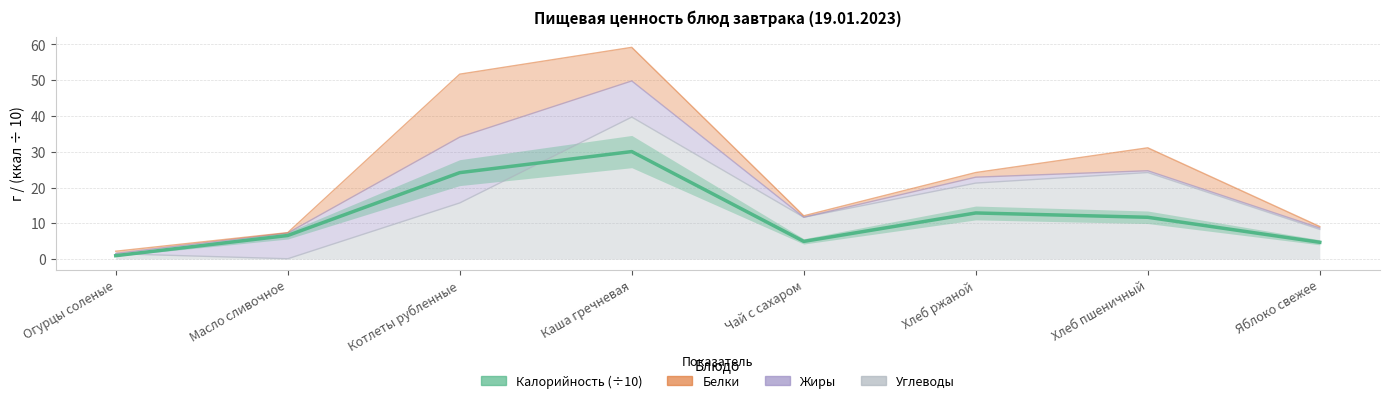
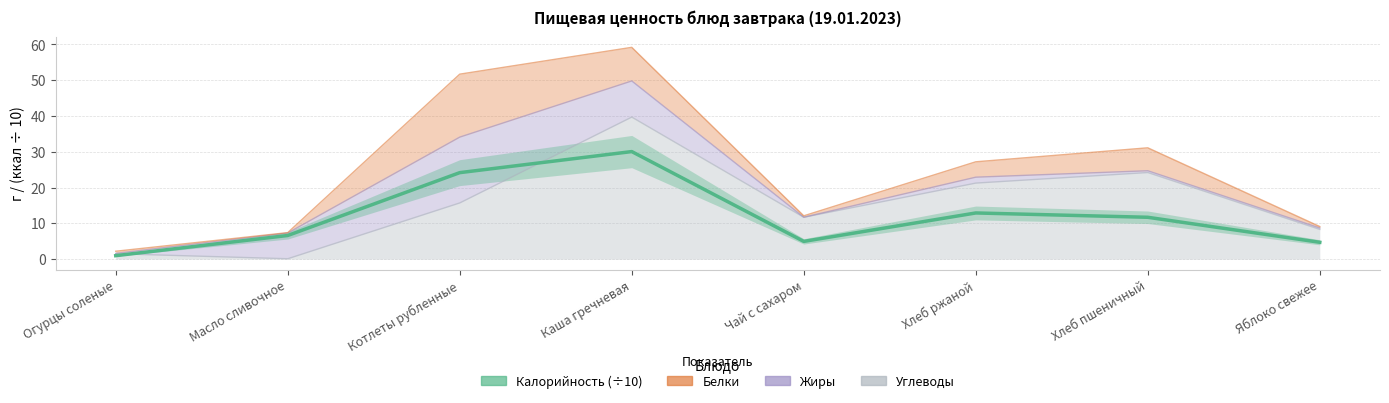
Белки, Хлеб ржаной: 1 -> 4
